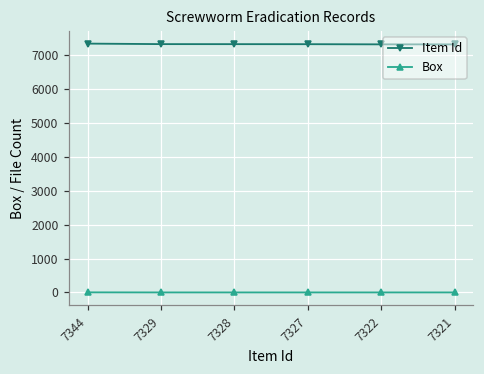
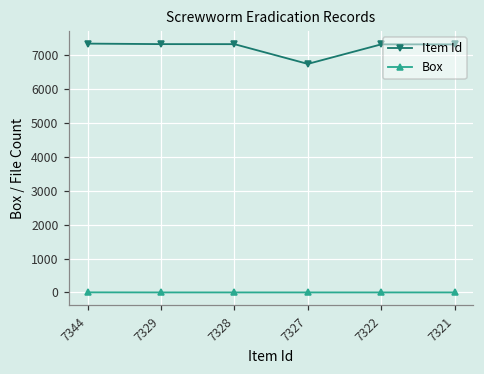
Item Id, 7327: 7300 -> 6700
